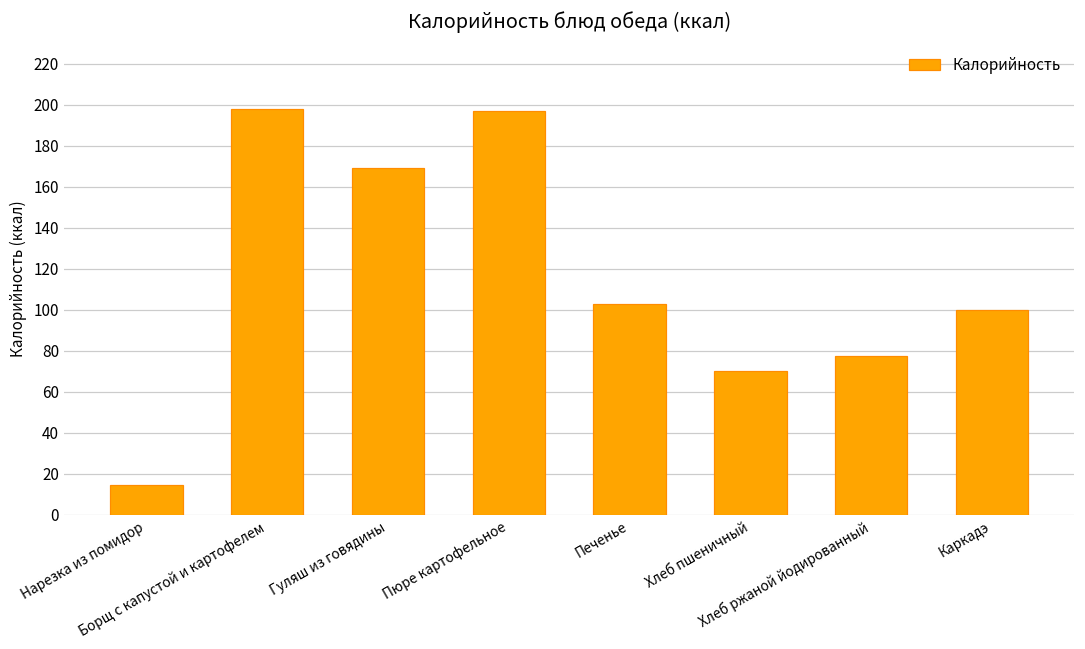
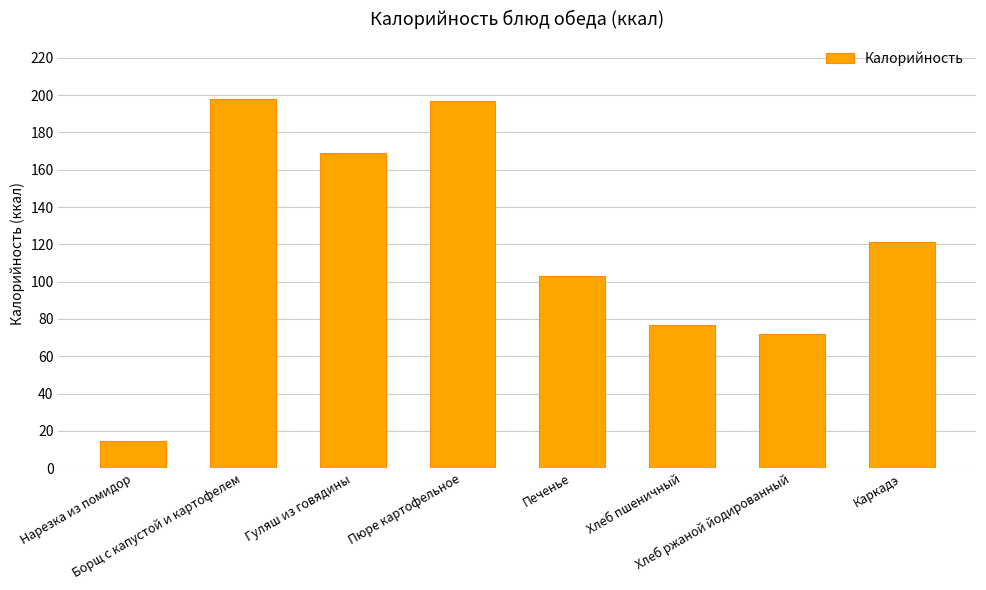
Хлеб пшеничный: 70 -> 77
Хлеб ржаной йодированный: 77 -> 72
Каркадэ: 100 -> 121
